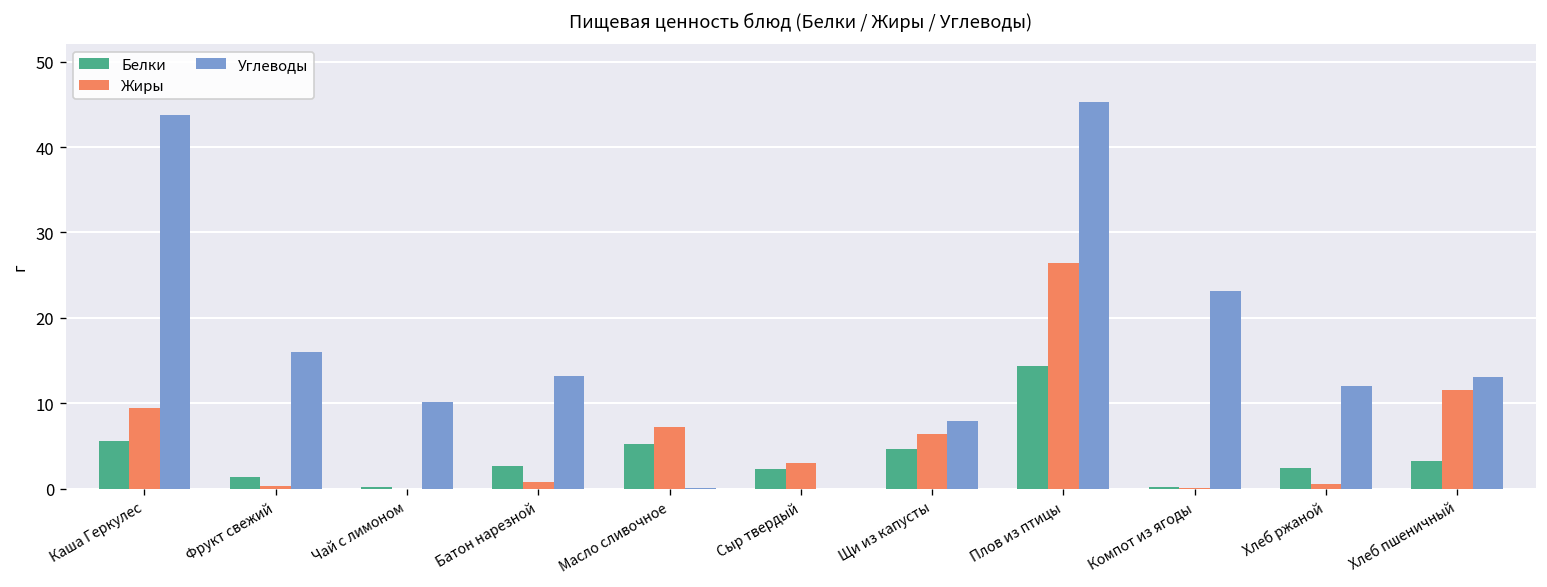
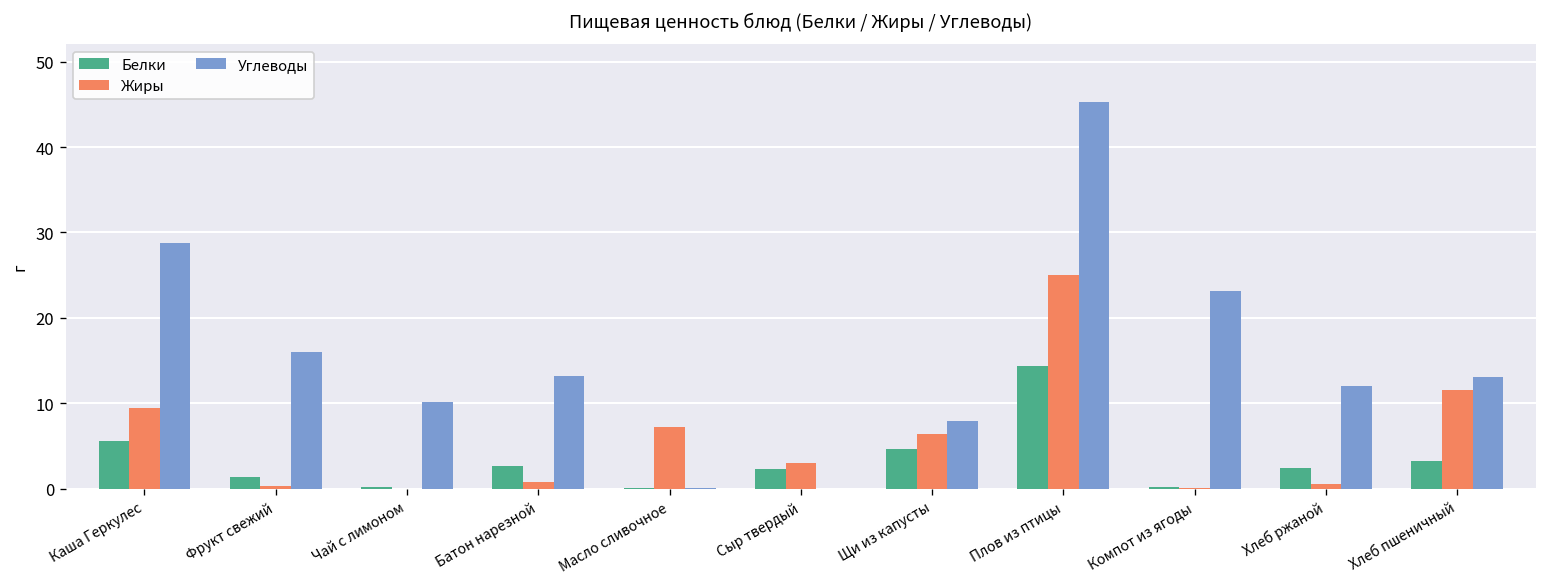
Углеводы, Каша Геркулес: 44 -> 29
Белки, Масло сливочное: 5 -> 0
Жиры, Плов из птицы: 26 -> 25
